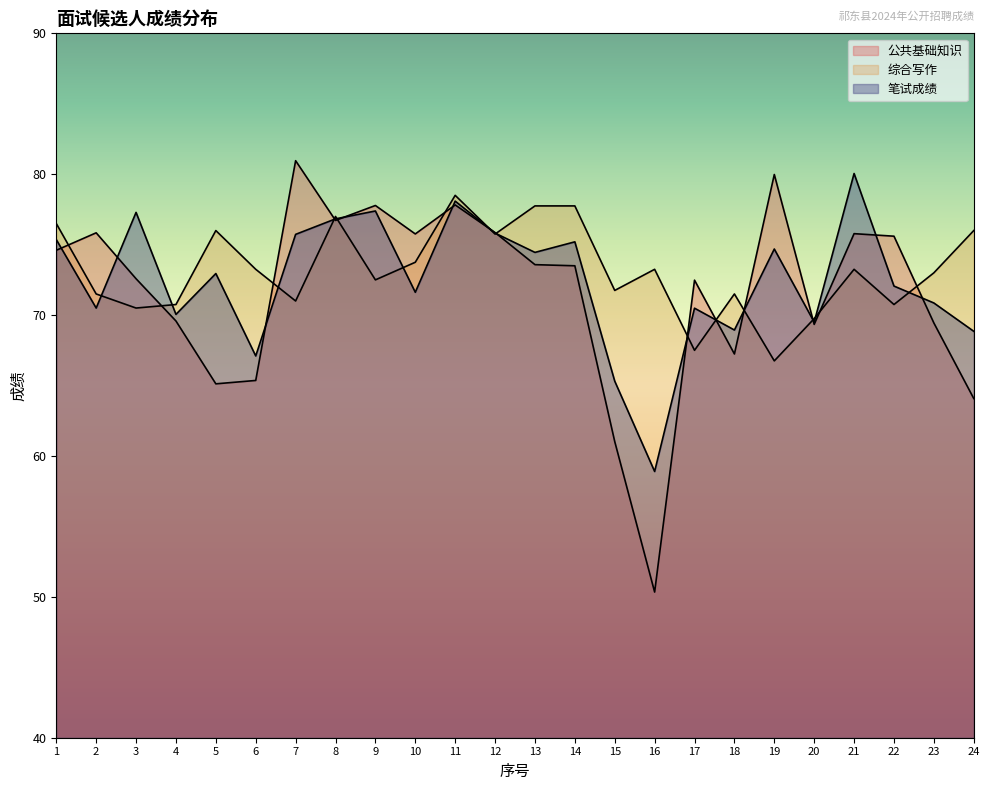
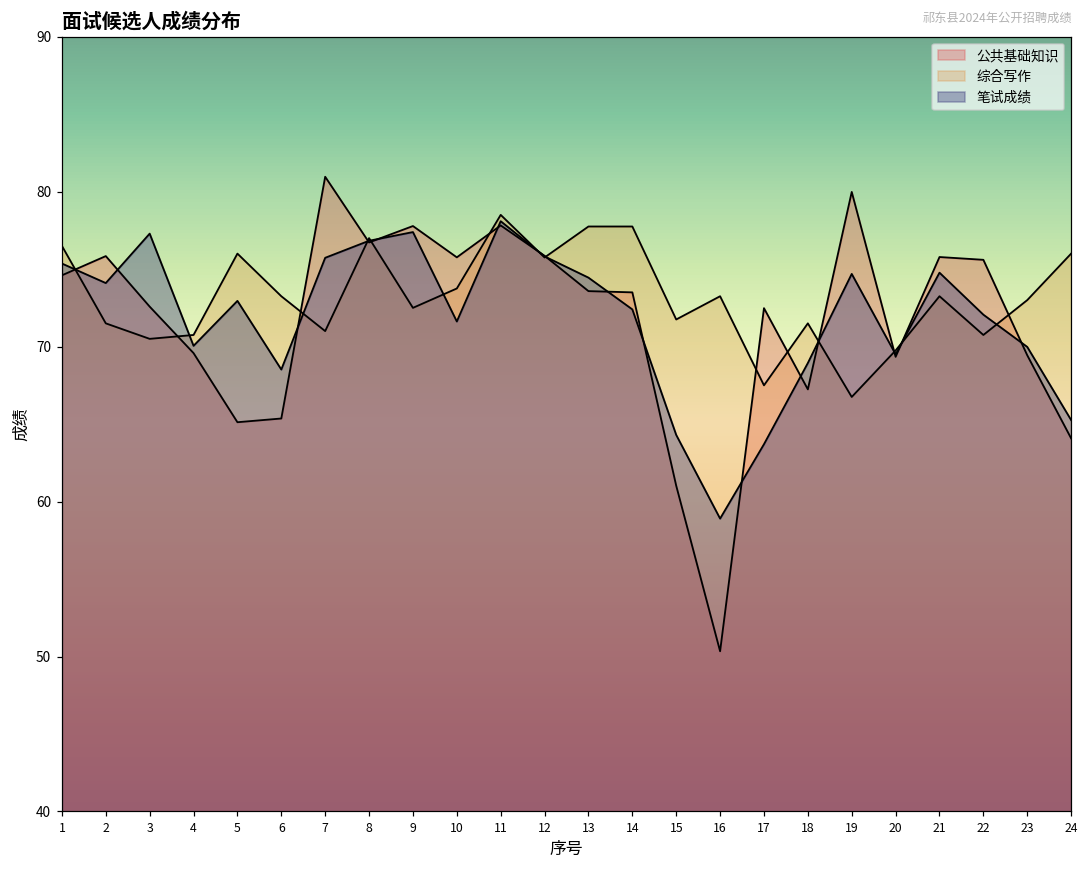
笔试成绩, 2: 70.5 -> 74.1
笔试成绩, 6: 67.1 -> 68.5
笔试成绩, 14: 75.2 -> 72.4
笔试成绩, 15: 65.3 -> 64.3
笔试成绩, 17: 70.5 -> 63.7
笔试成绩, 21: 80.1 -> 74.8
笔试成绩, 23: 70.9 -> 70.0
笔试成绩, 24: 68.9 -> 65.3
